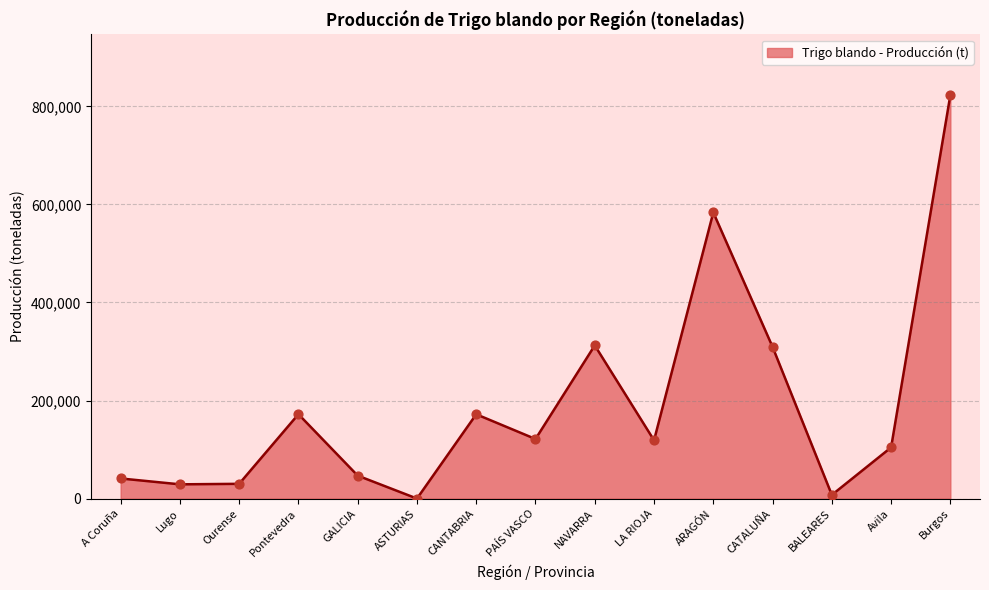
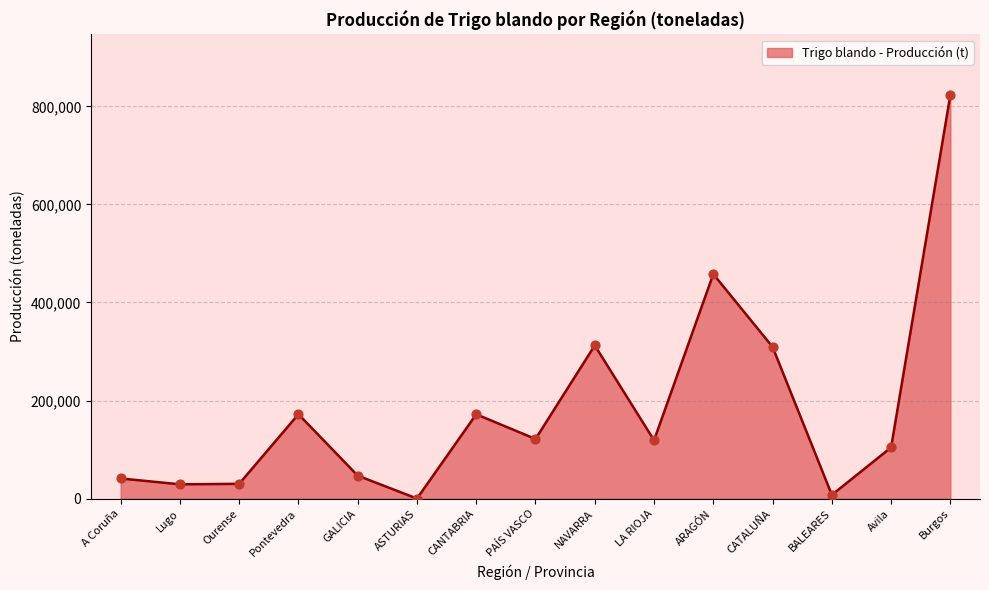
ARAGÓN: 580,000 -> 460,000
